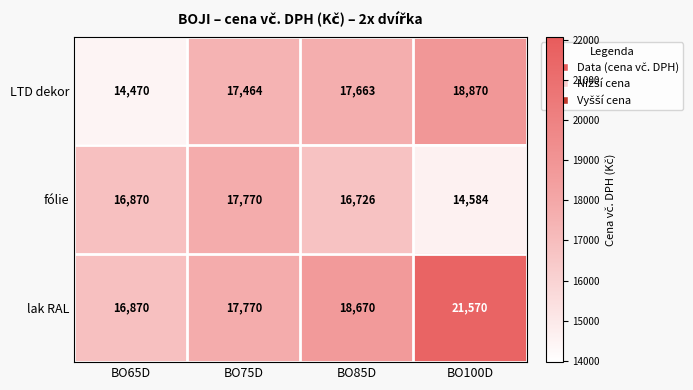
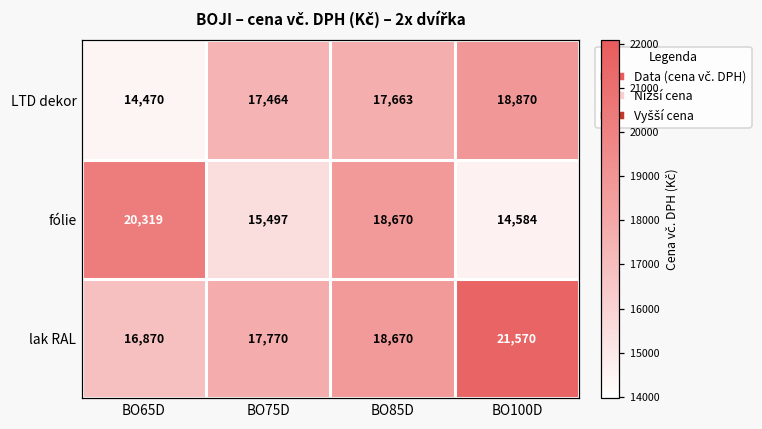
fólie, BO65D: 16,870 -> 20,319
fólie, BO75D: 17,770 -> 15,497
fólie, BO85D: 16,726 -> 18,670
